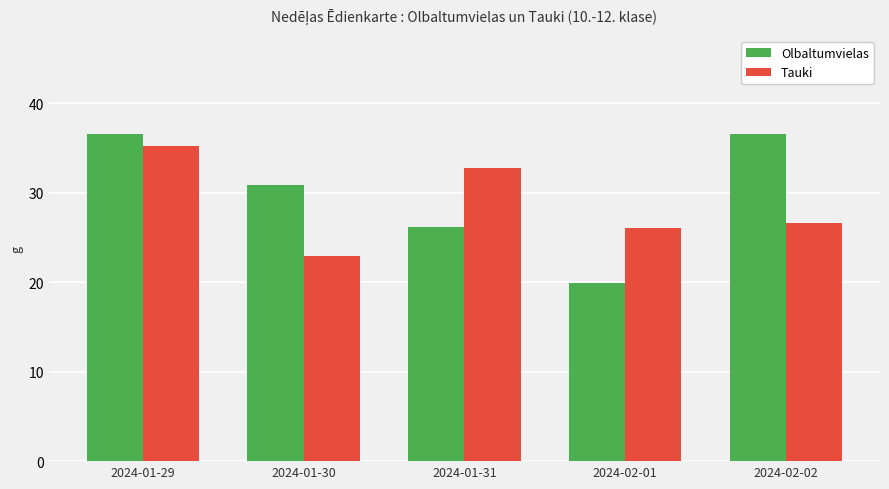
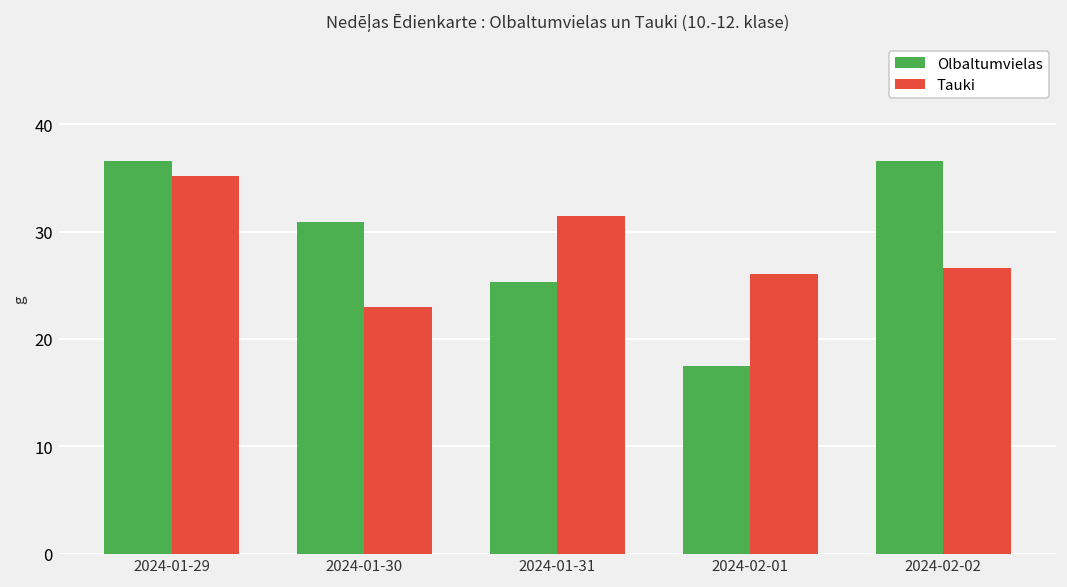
Olbaltumvielas, 2024-01-31: 26 -> 25
Tauki, 2024-01-31: 33 -> 31
Olbaltumvielas, 2024-02-01: 20 -> 17
